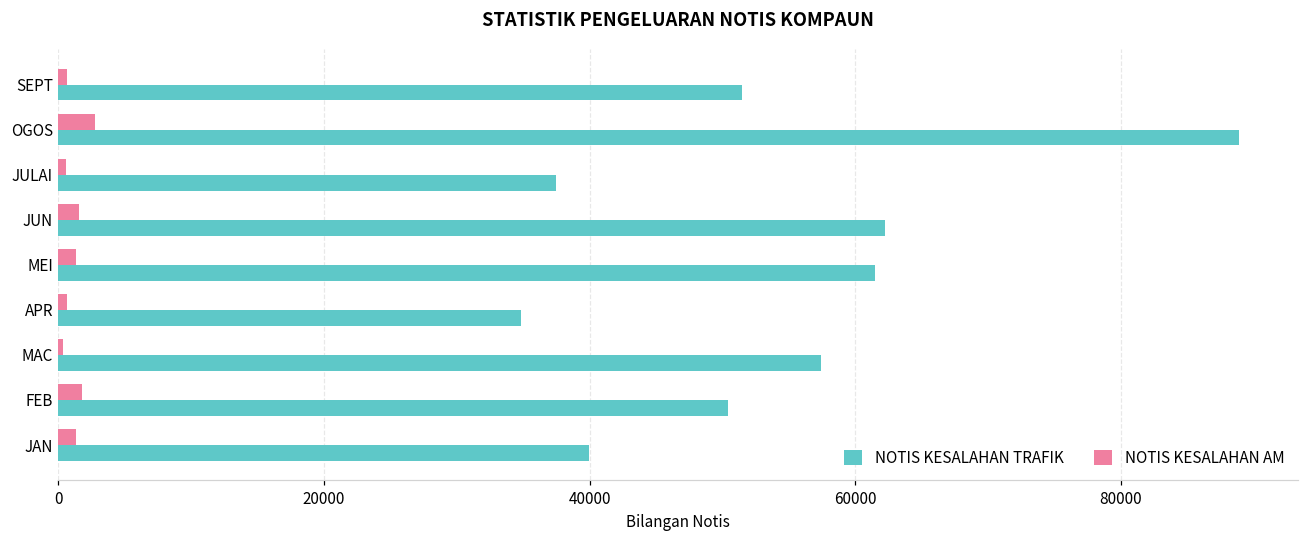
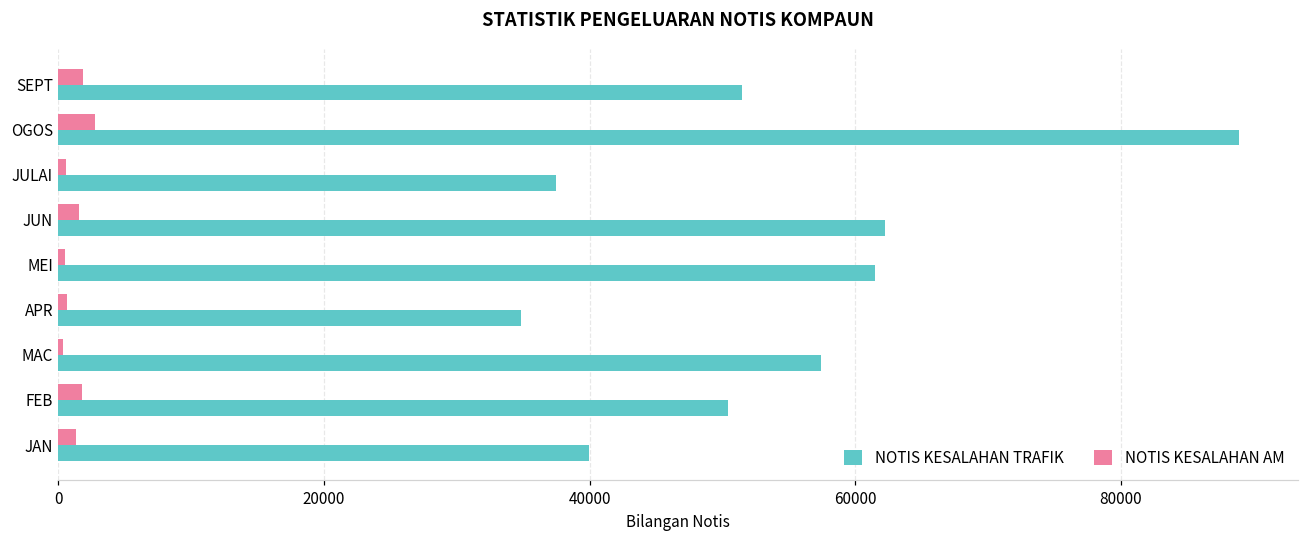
NOTIS KESALAHAN AM, SEPT: 600 -> 1800
NOTIS KESALAHAN AM, MEI: 1300 -> 500
